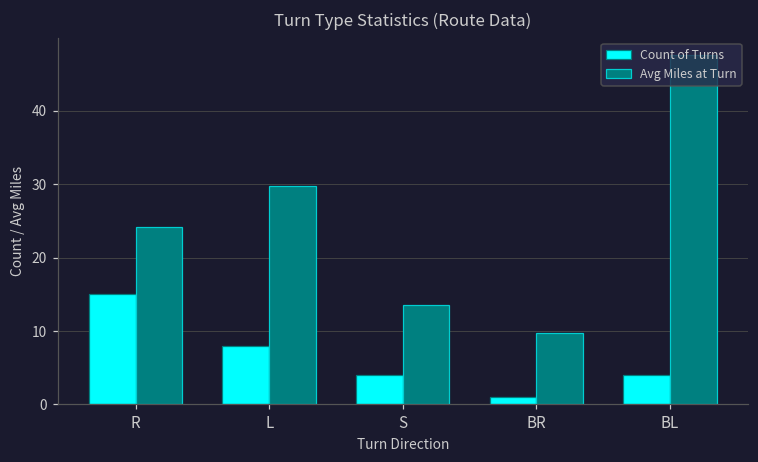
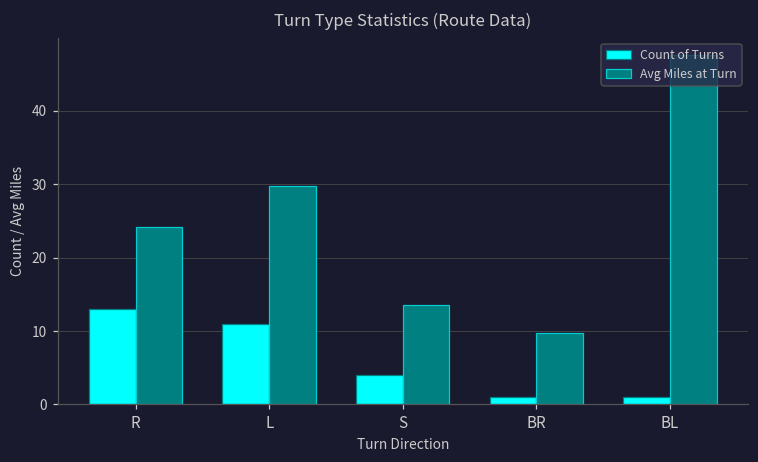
Count of Turns, R: 15 -> 13
Count of Turns, L: 8 -> 11
Count of Turns, BL: 4 -> 1
